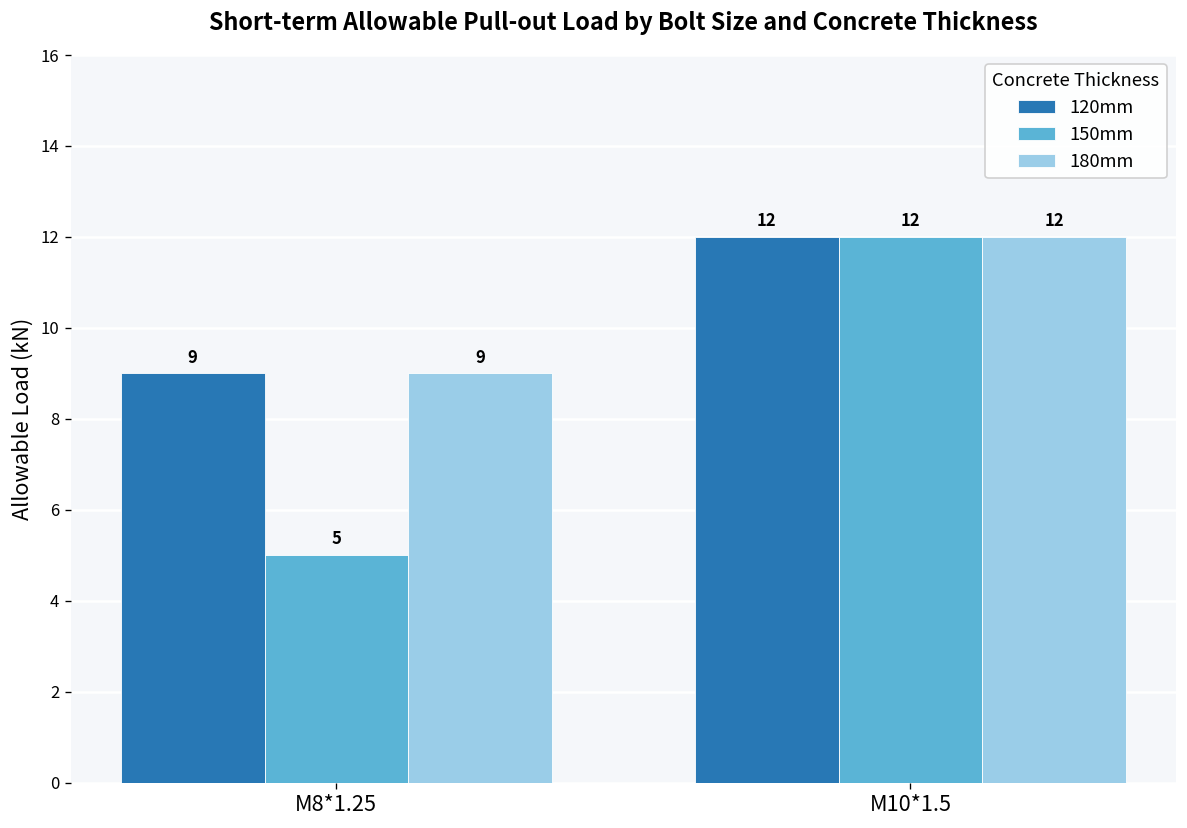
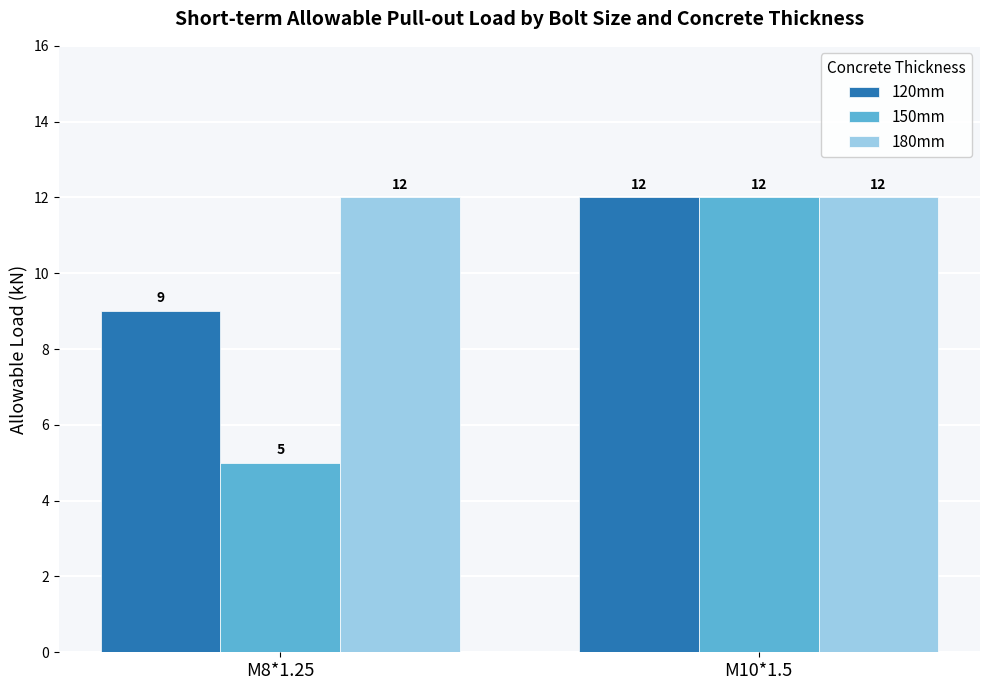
180mm, M8*1.25: 9 -> 12
